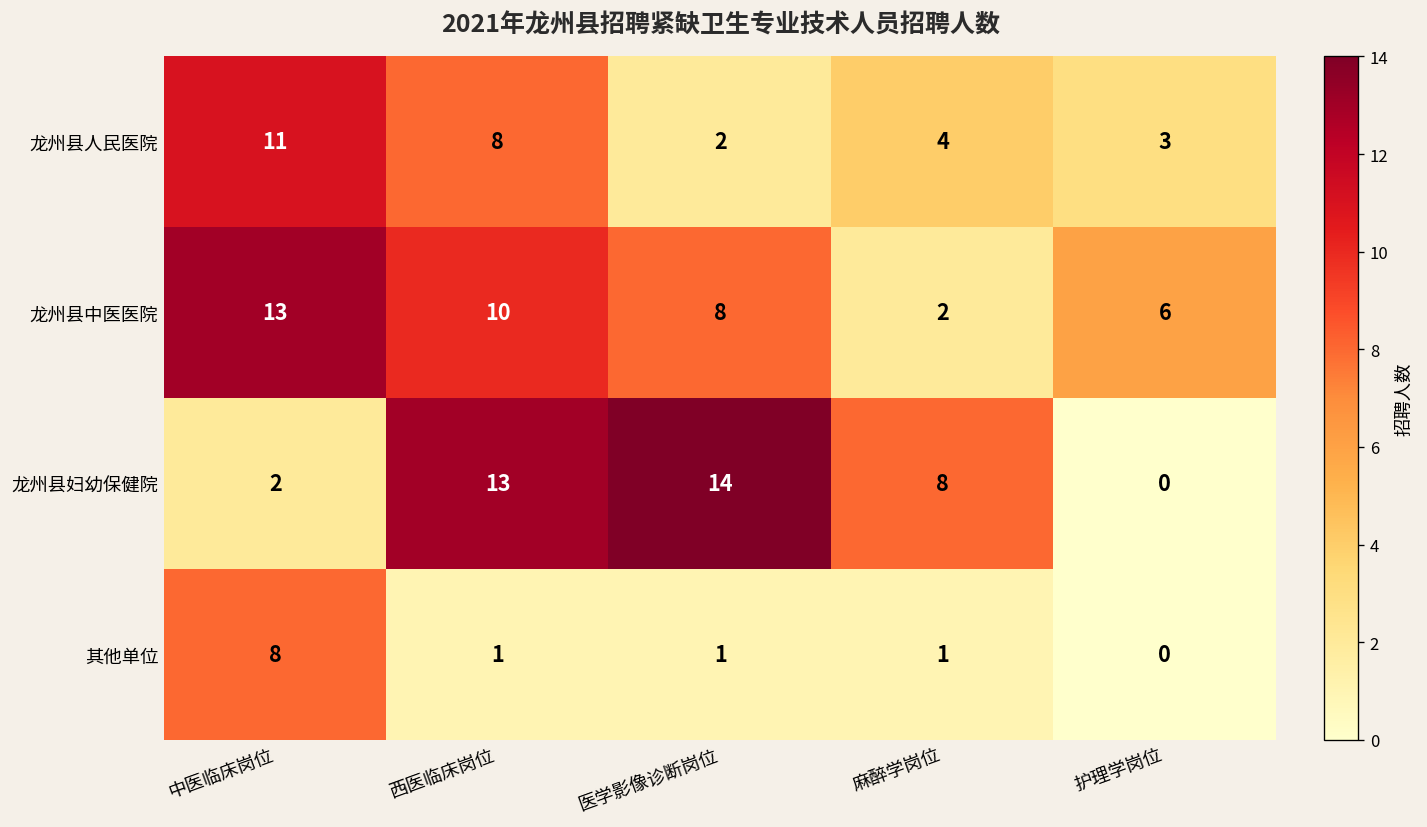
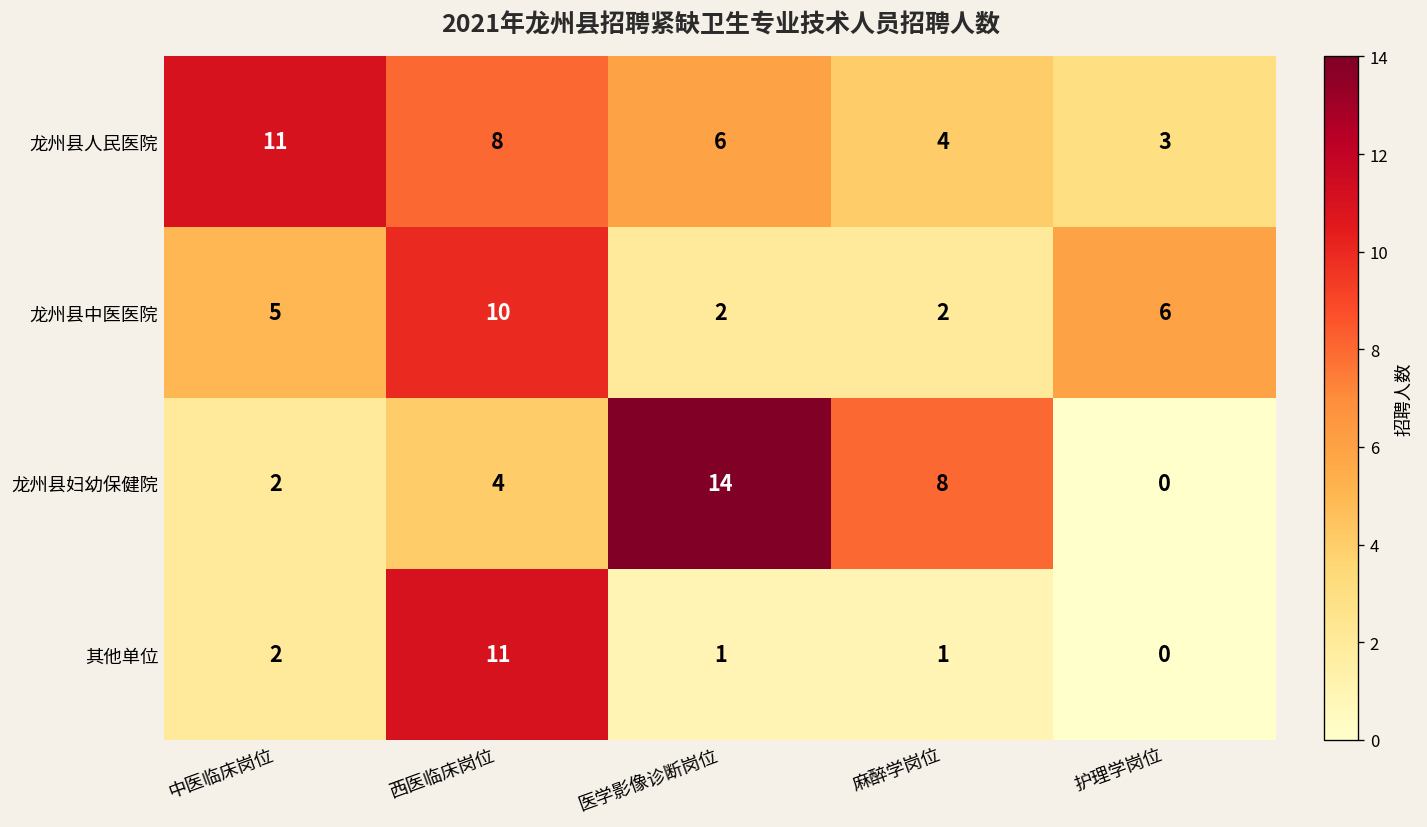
龙州县人民医院, 医学影像诊断岗位: 2 -> 6
龙州县中医医院, 中医临床岗位: 13 -> 5
龙州县中医医院, 医学影像诊断岗位: 8 -> 2
龙州县妇幼保健院, 西医临床岗位: 13 -> 4
其他单位, 中医临床岗位: 8 -> 2
其他单位, 西医临床岗位: 1 -> 11
